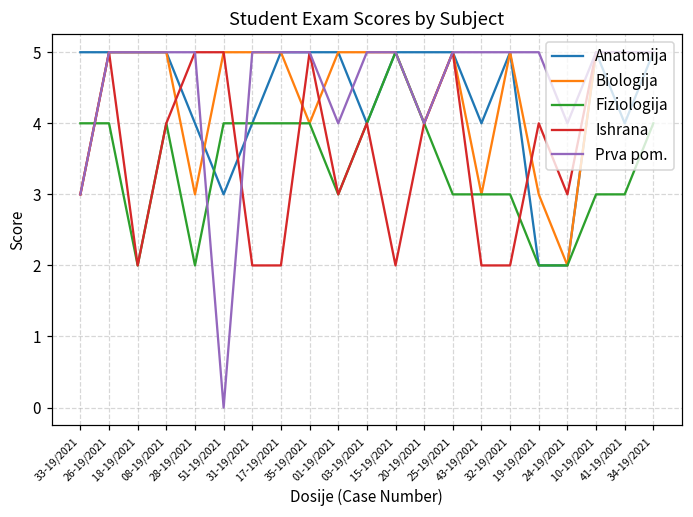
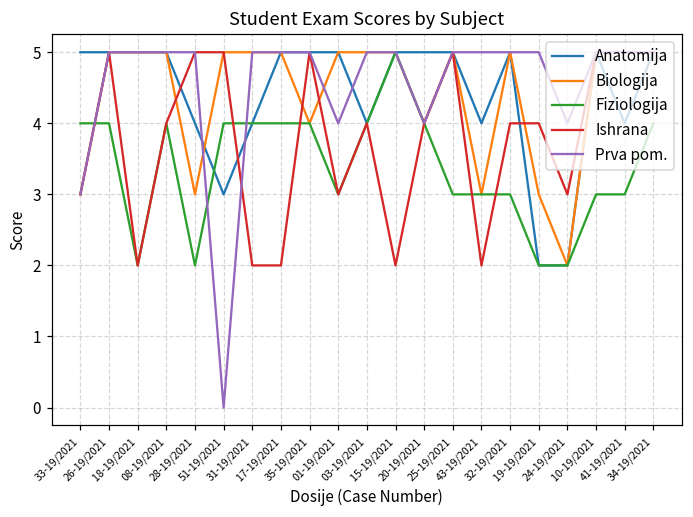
Ishrana, 32-19/2021: 2 -> 4
